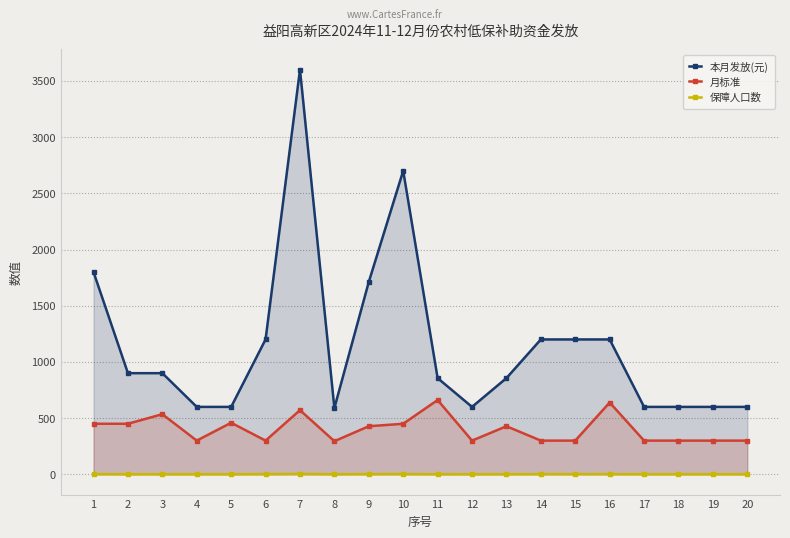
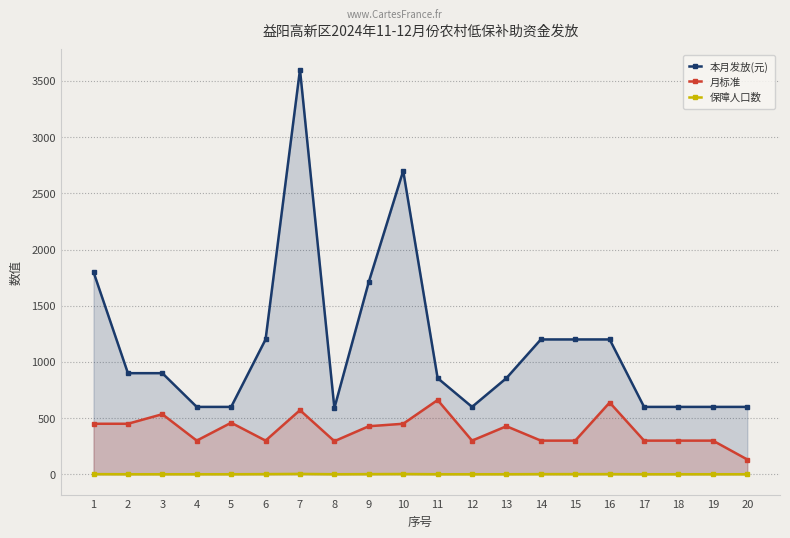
月标准, 20: 300 -> 130
